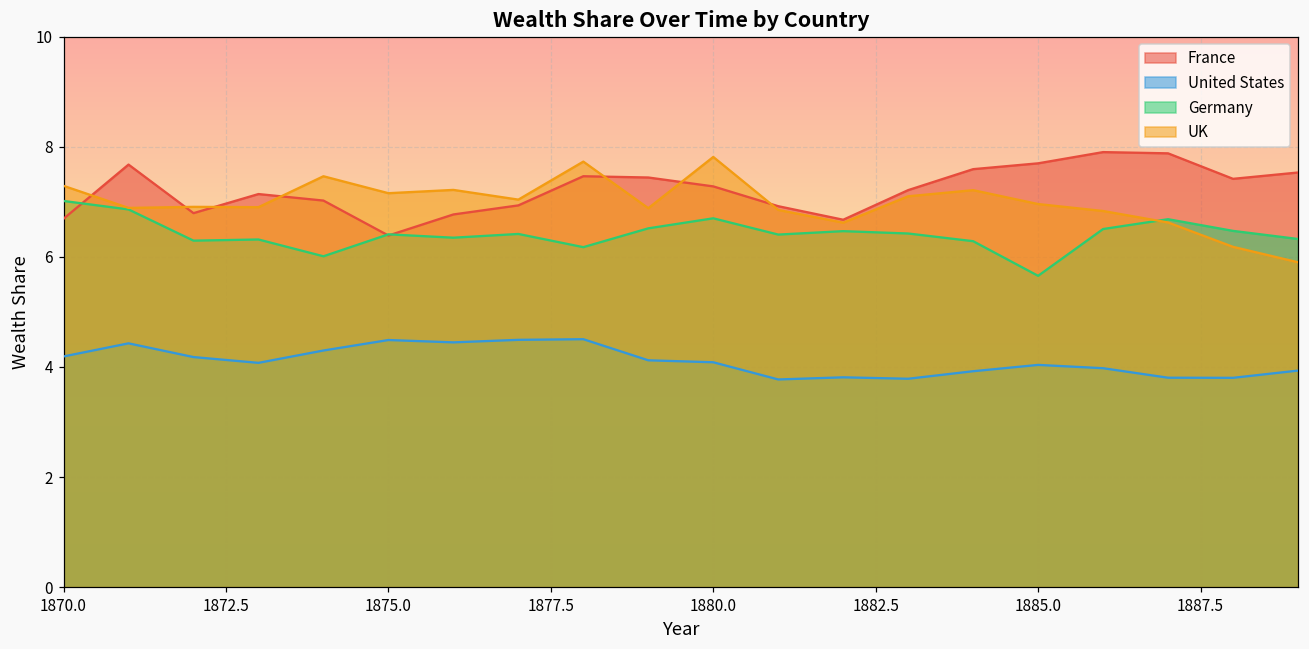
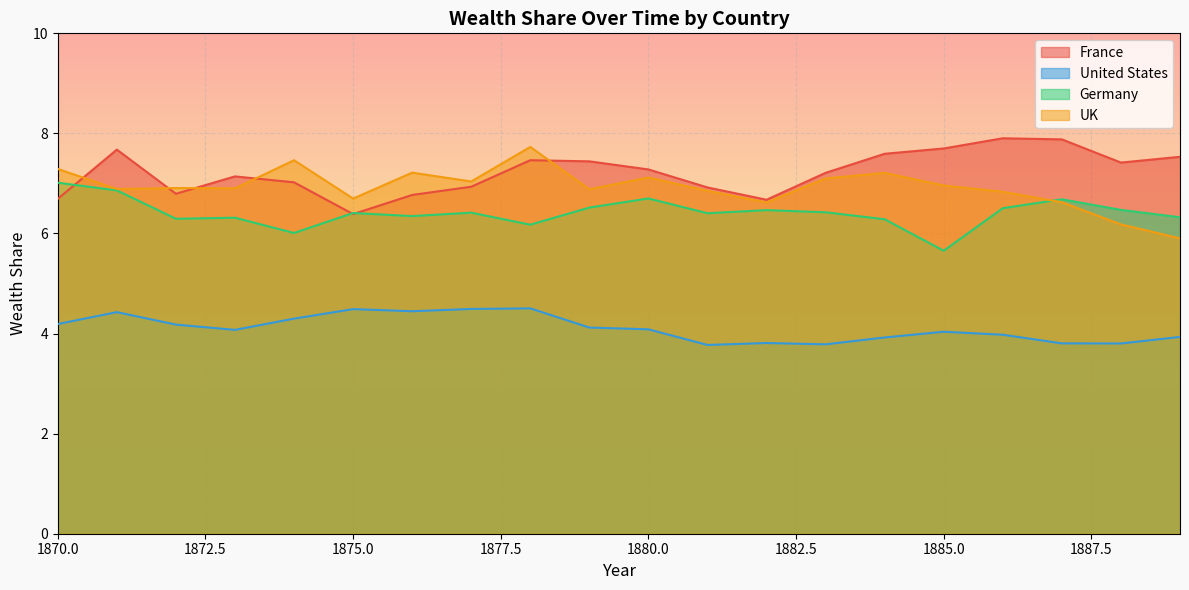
UK, 1875.0: 7.2 -> 6.7
UK, 1880.0: 7.8 -> 7.1
